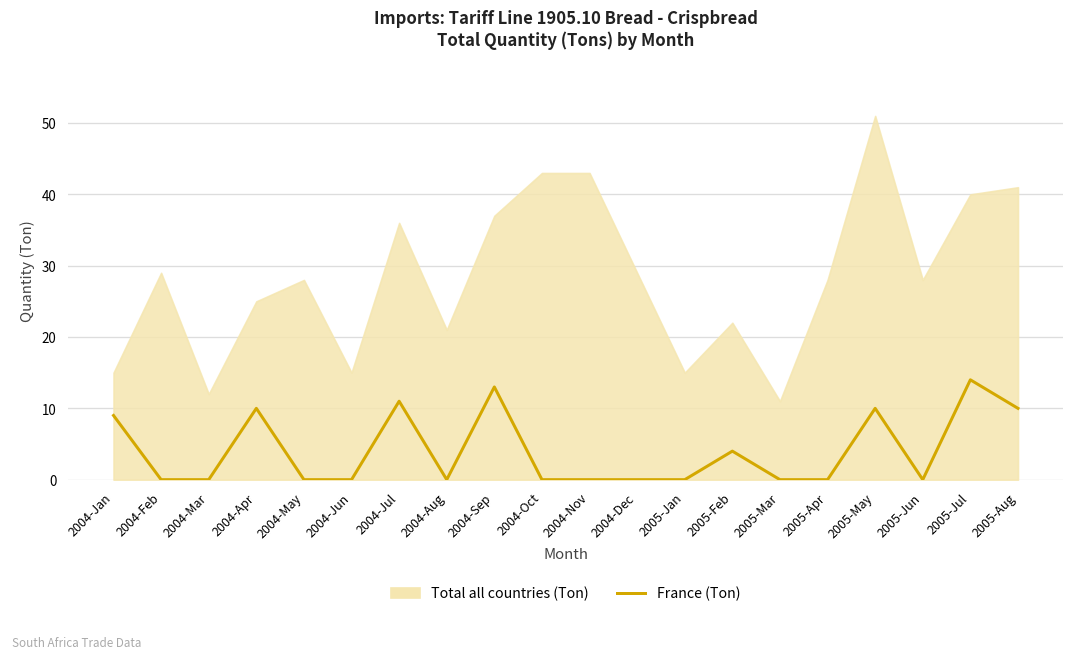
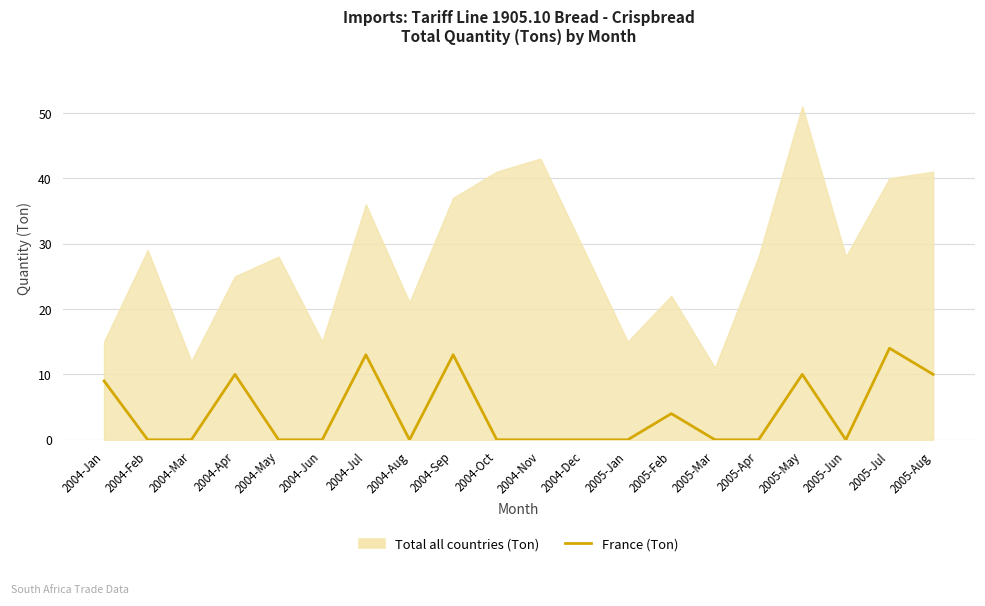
France (Ton), 2004-Jul: 11 -> 13
Total all countries (Ton), 2004-Oct: 43 -> 41
